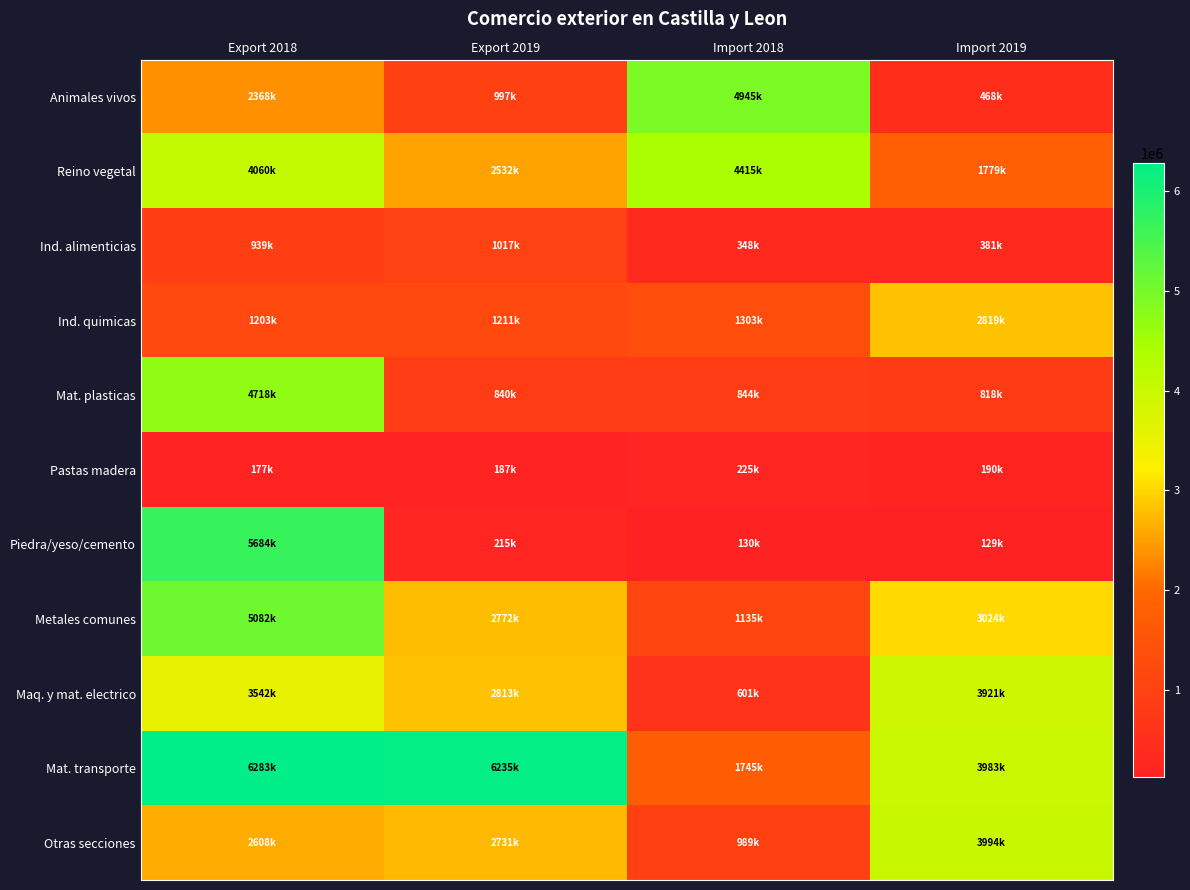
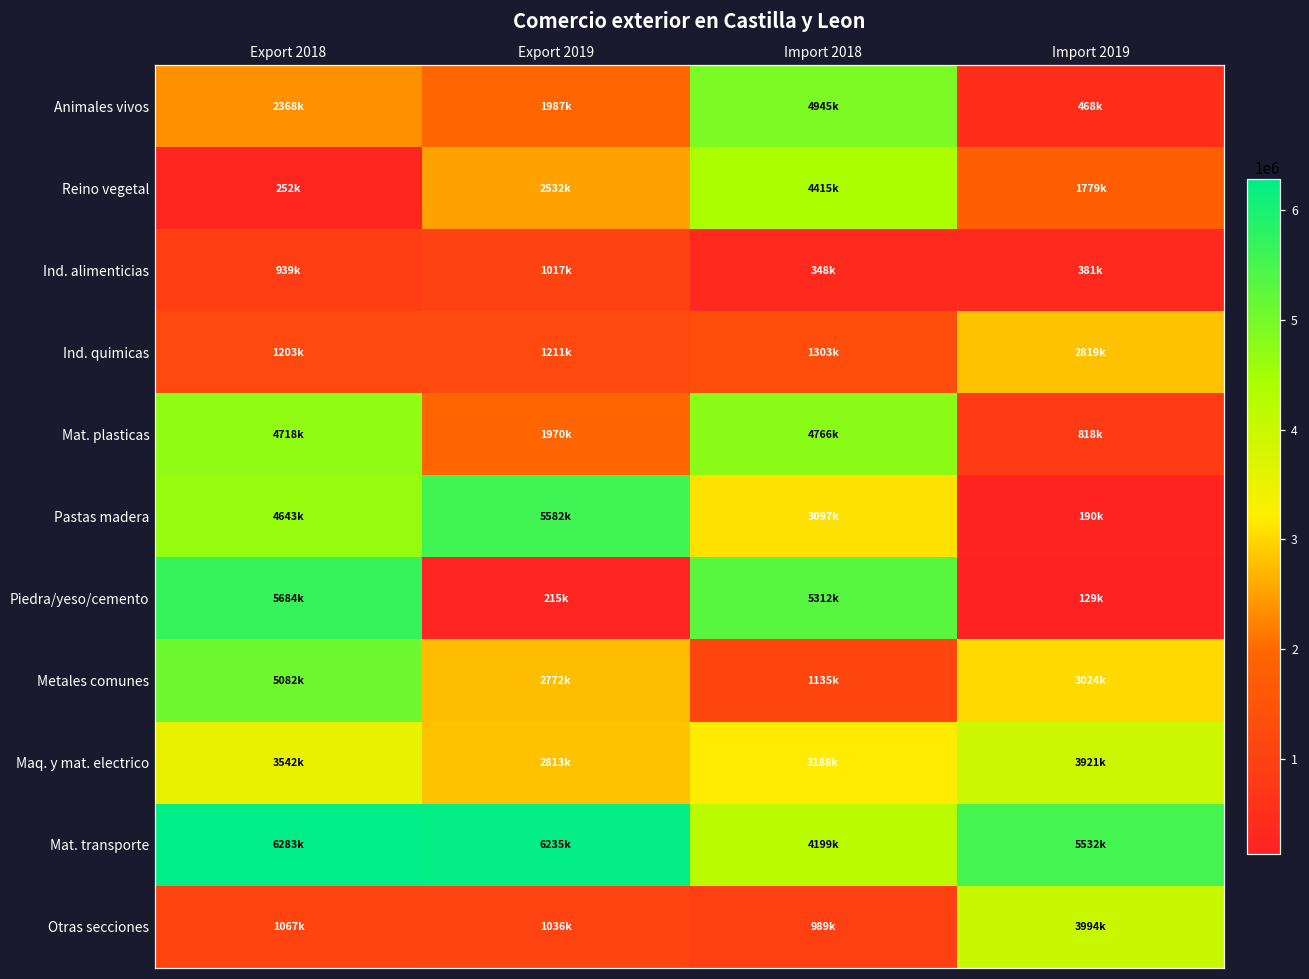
Animales vivos, Export 2019: 997k -> 1987k
Reino vegetal, Export 2018: 4060k -> 252k
Mat. plasticas, Export 2019: 840k -> 1970k
Mat. plasticas, Import 2018: 844k -> 4766k
Pastas madera, Export 2018: 177k -> 4643k
Pastas madera, Export 2019: 187k -> 5582k
Pastas madera, Import 2018: 225k -> 3097k
Piedra/yeso/cemento, Import 2018: 130k -> 5312k
Maq. y mat. electrico, Import 2018: 601k -> 3188k
Mat. transporte, Import 2018: 1745k -> 4199k
Mat. transporte, Import 2019: 3983k -> 5532k
Otras secciones, Export 2018: 2608k -> 1067k
Otras secciones, Export 2019: 2731k -> 1036k
